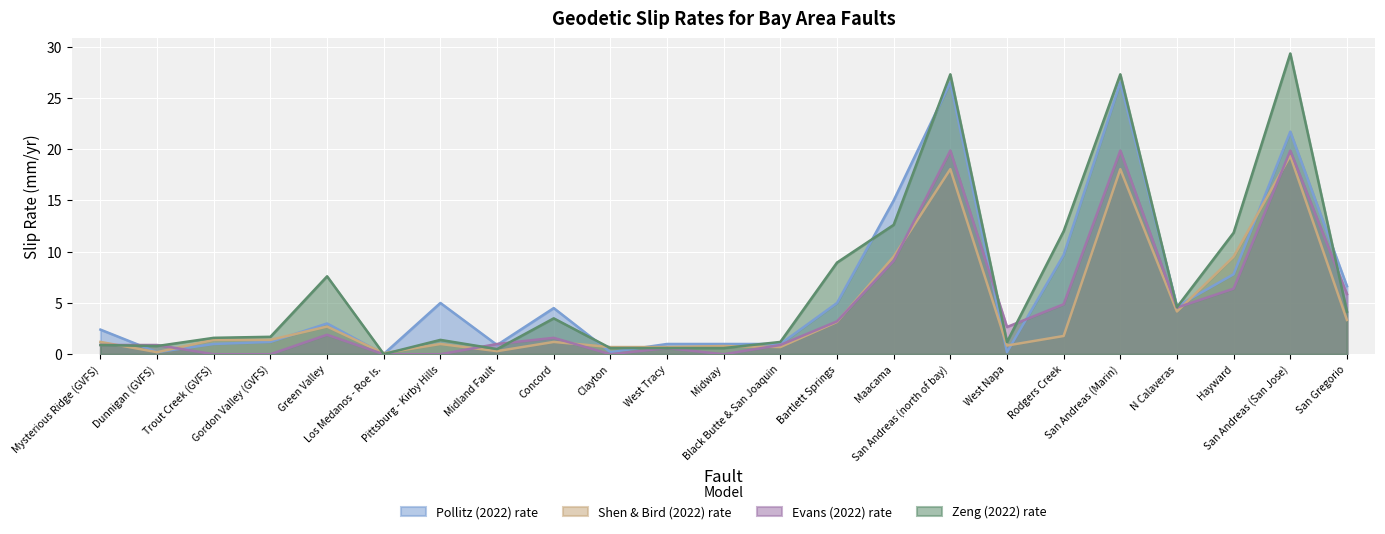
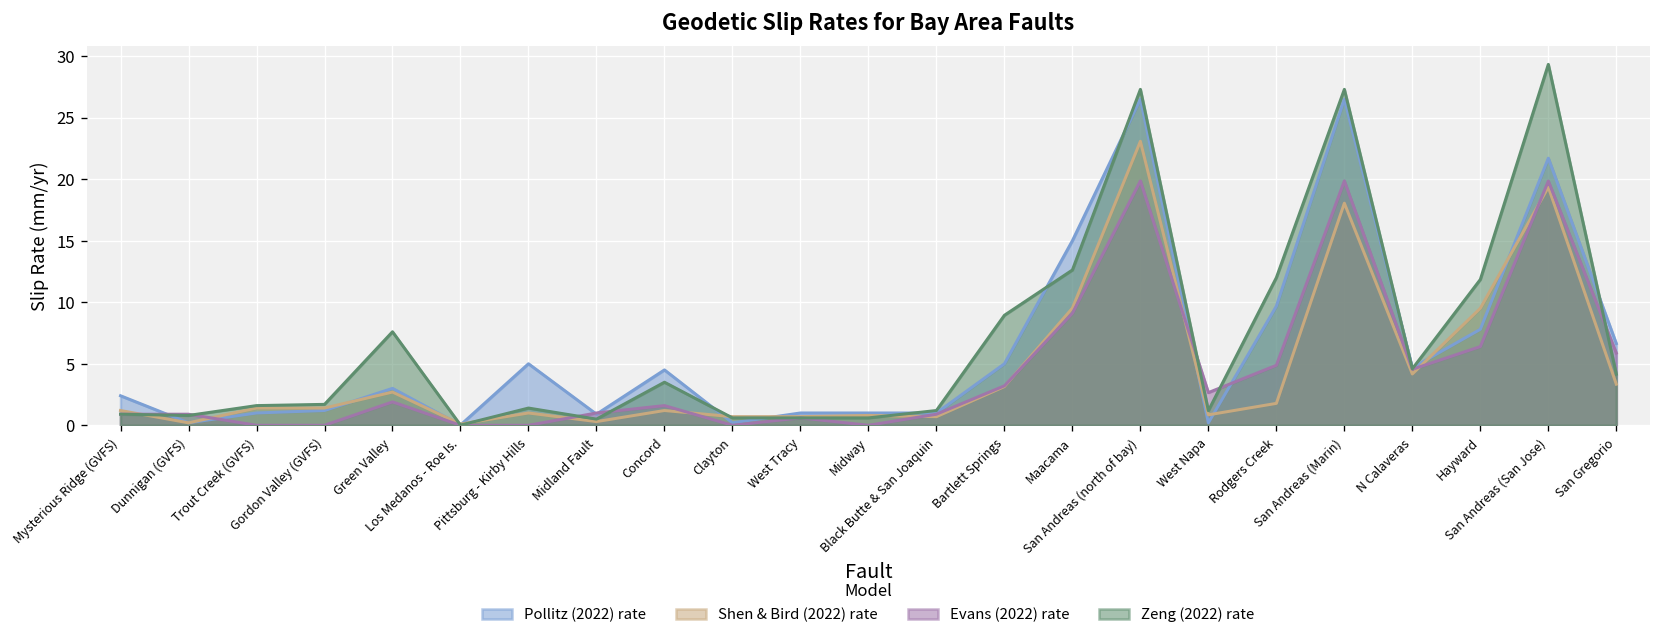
Shen & Bird (2022) rate, San Andreas (north of bay): 18.1 -> 23.1
